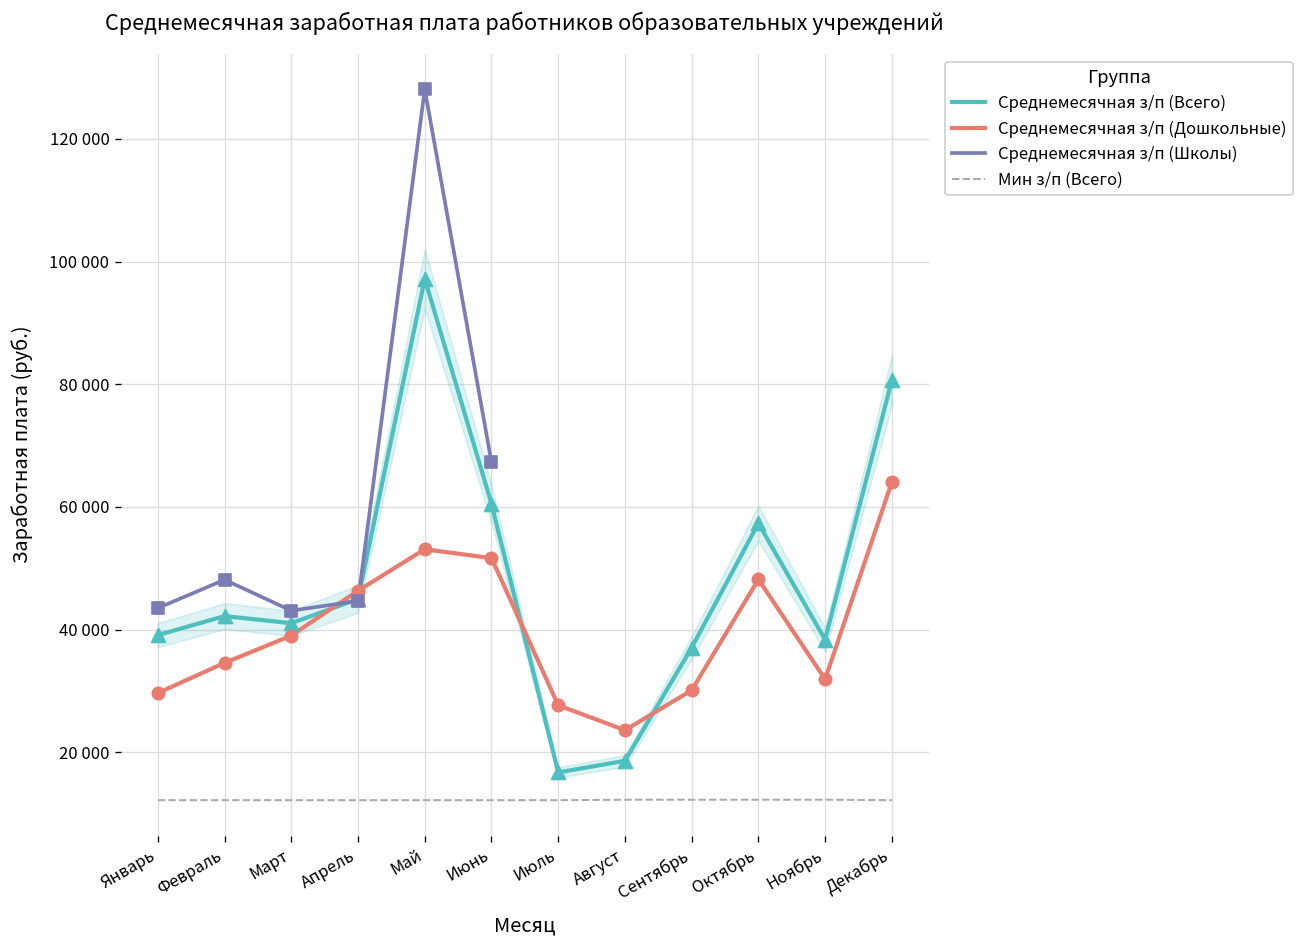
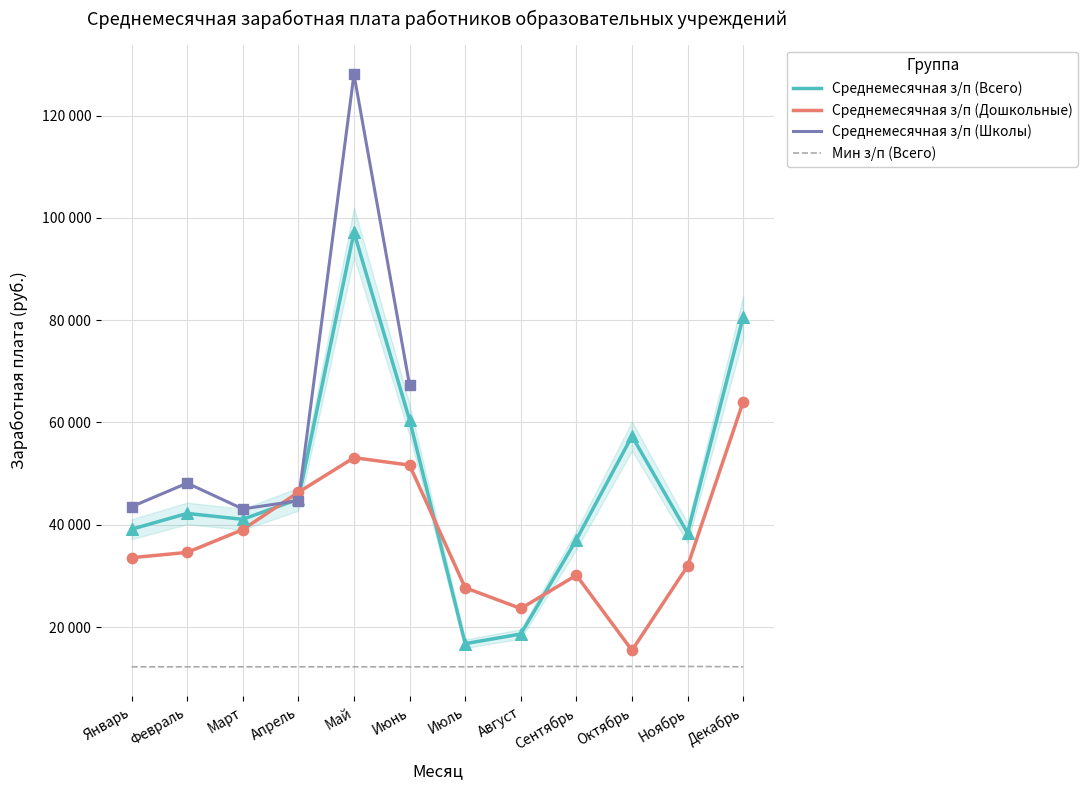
Среднемесячная з/п (Дошкольные), Январь: 30000 -> 34000
Среднемесячная з/п (Дошкольные), Октябрь: 48000 -> 15000
